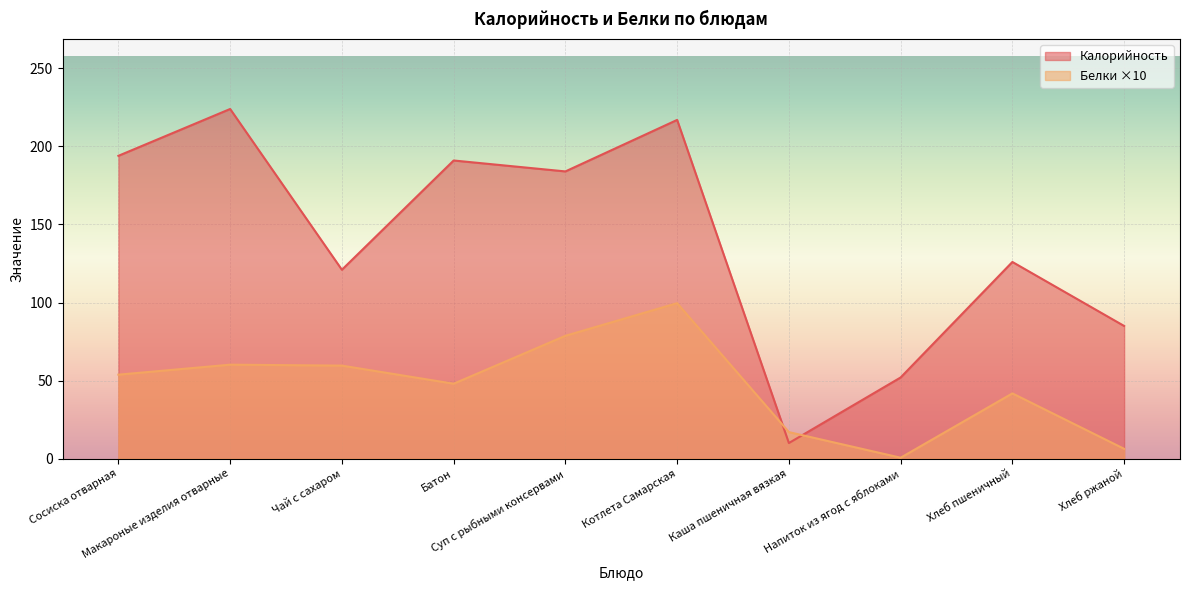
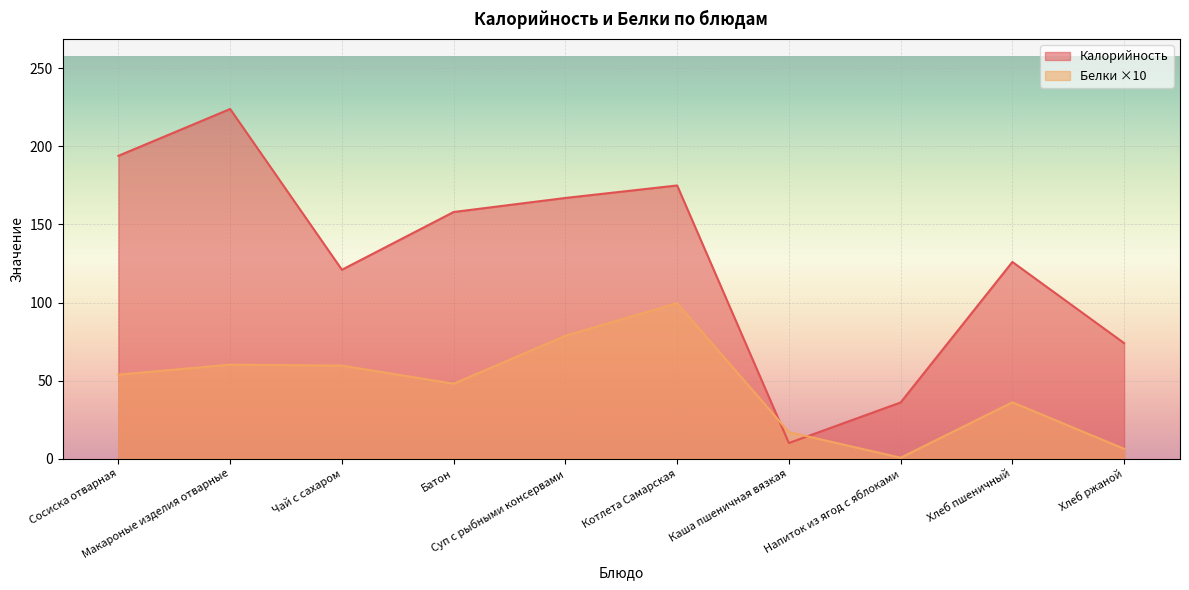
Калорийность, Батон: 191 -> 158
Калорийность, Суп с рыбными консервами: 184 -> 167
Калорийность, Котлета Самарская: 217 -> 175
Калорийность, Напиток из ягод с яблоками: 52 -> 36
Белки ×10, Хлеб пшеничный: 42 -> 36
Калорийность, Хлеб ржаной: 85 -> 74
